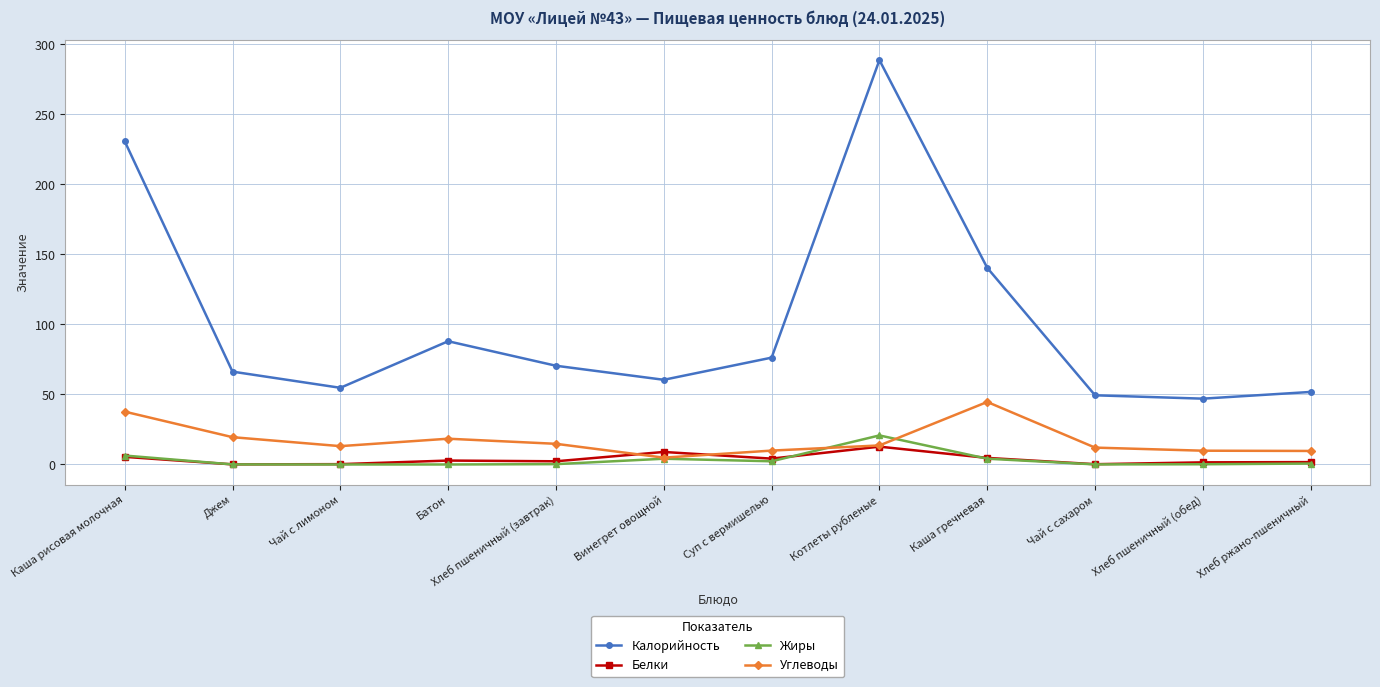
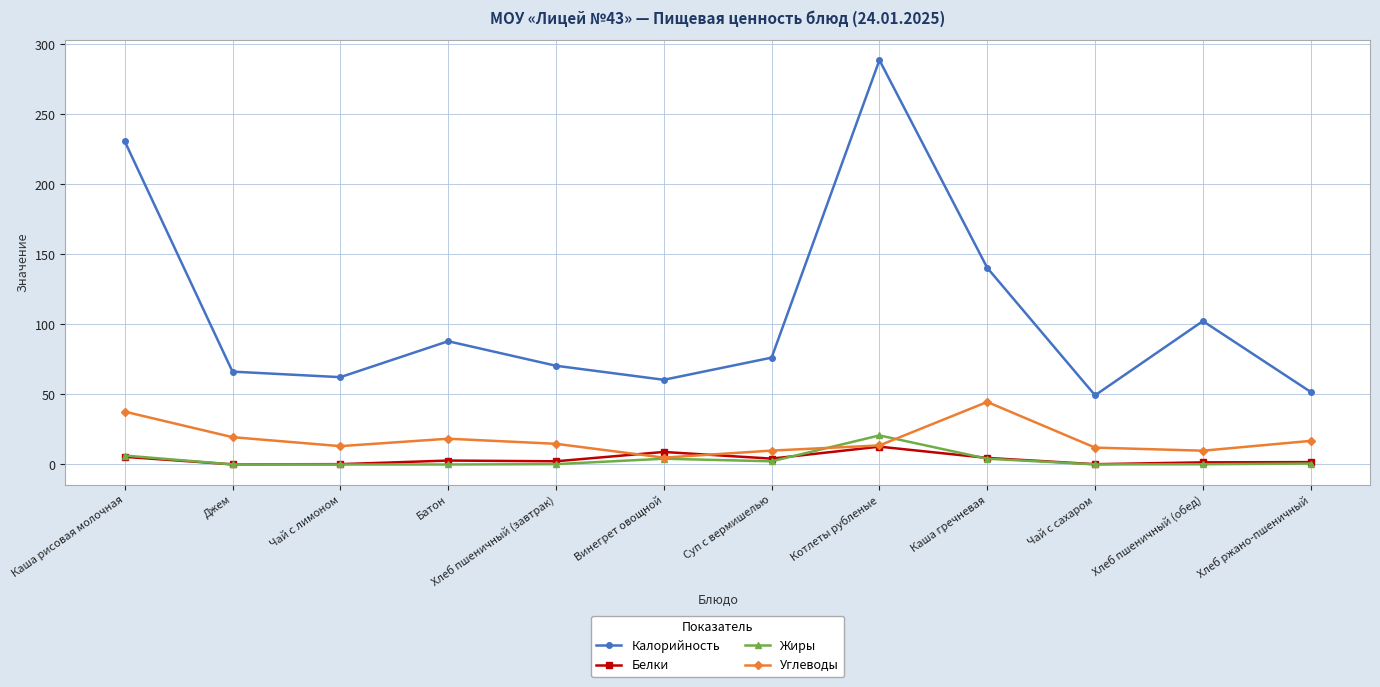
Калорийность, Чай с лимоном: 55 -> 62
Калорийность, Хлеб пшеничный (обед): 47 -> 102
Углеводы, Хлеб ржано-пшеничный: 10 -> 17
